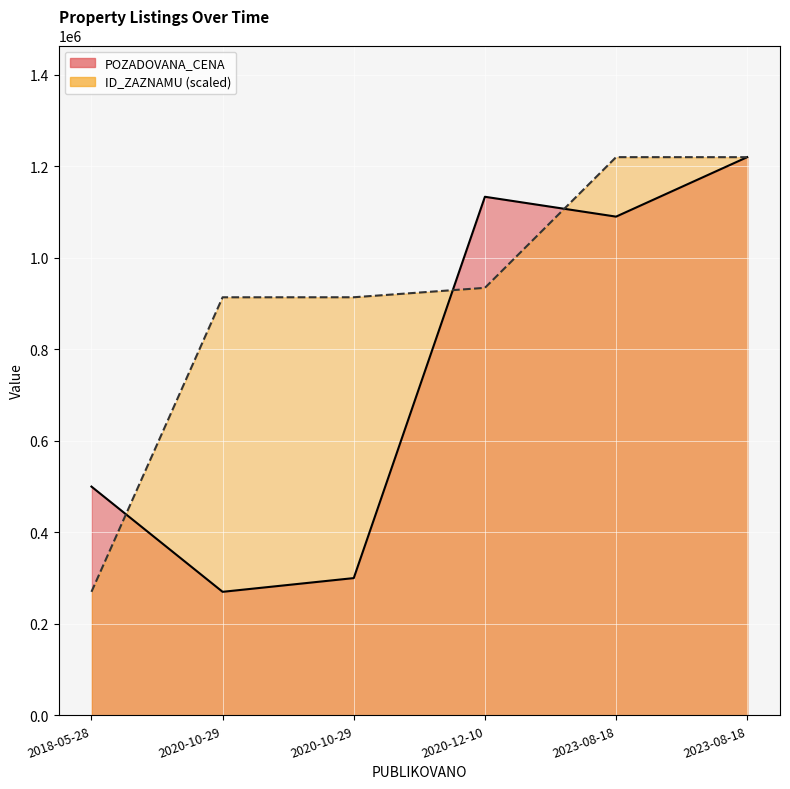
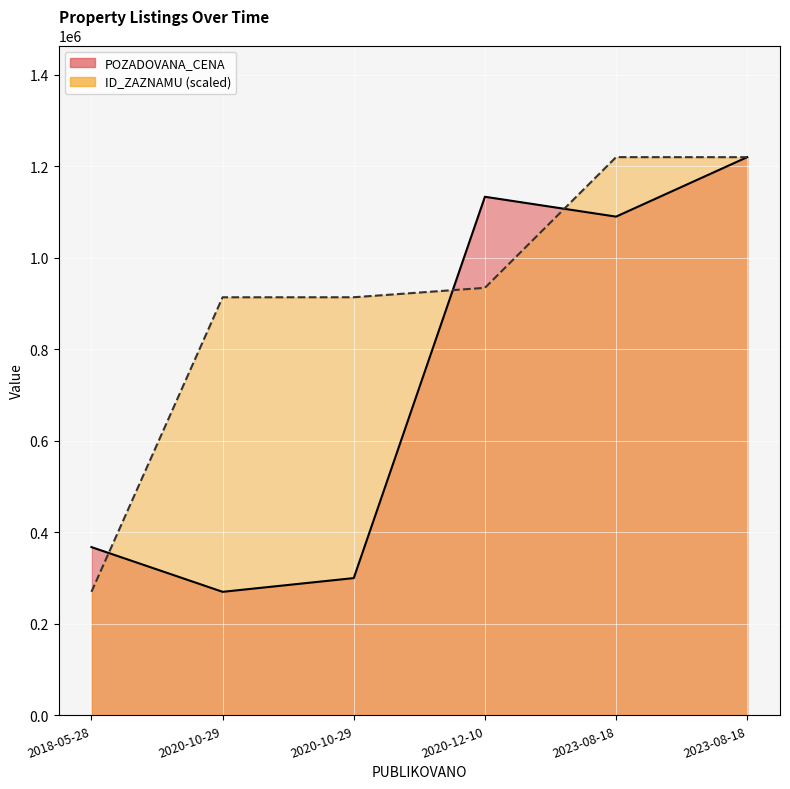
POZADOVANA_CENA, 2018-05-28: 500000 -> 370000
